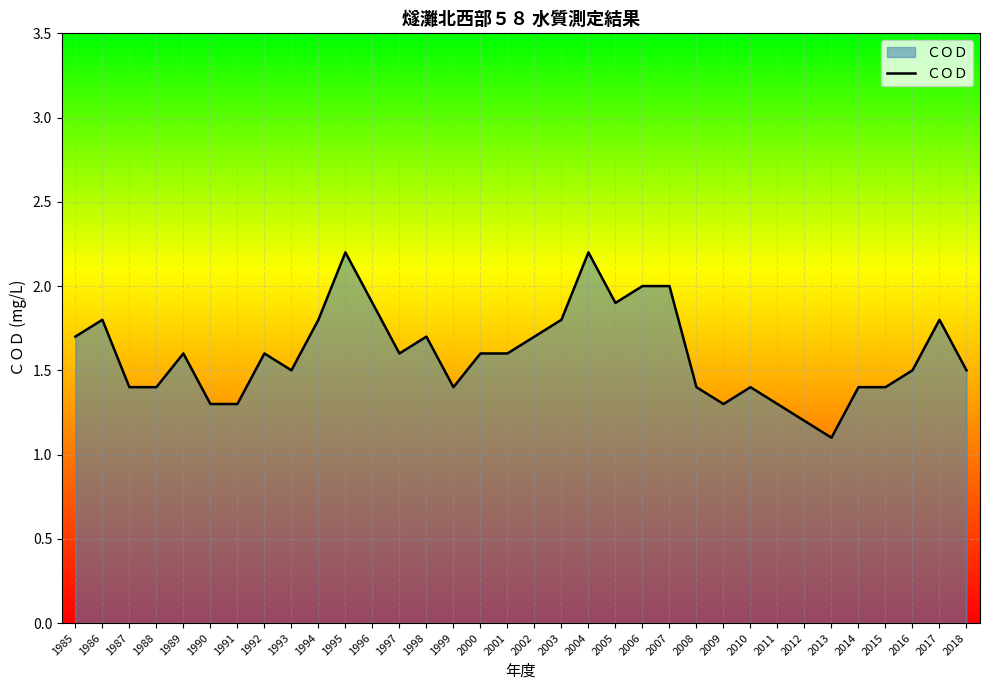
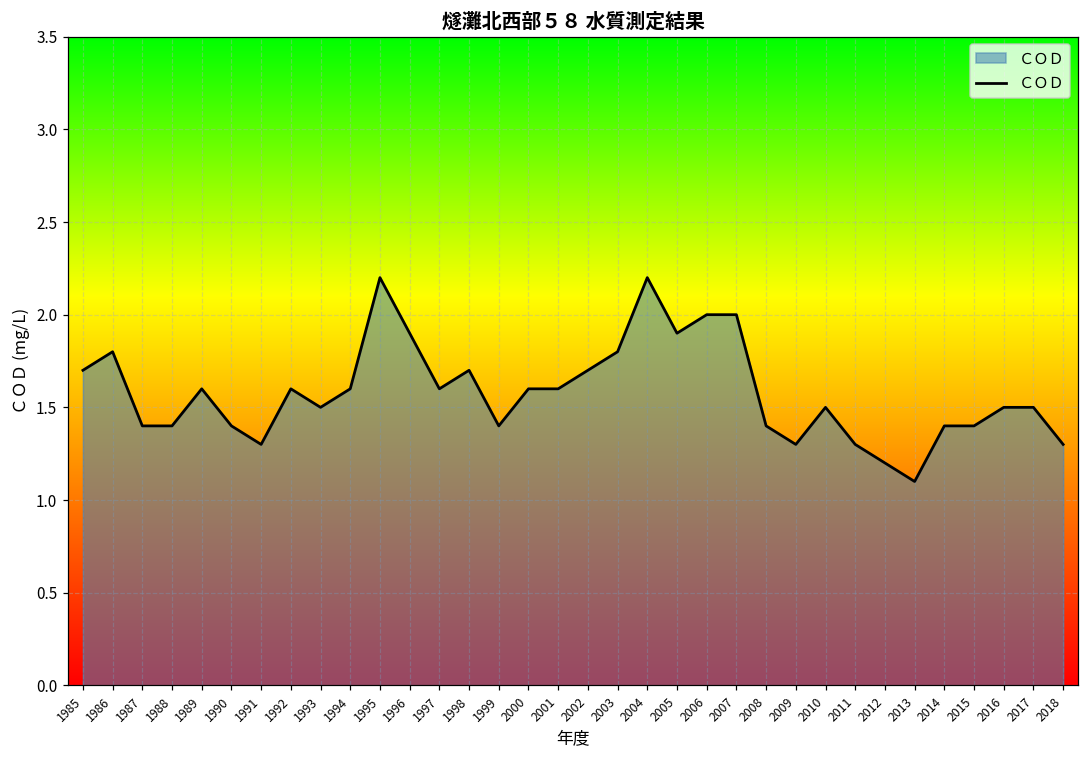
1990: 1.3 -> 1.4
1994: 1.8 -> 1.6
2010: 1.4 -> 1.5
2017: 1.8 -> 1.5
2018: 1.5 -> 1.3
